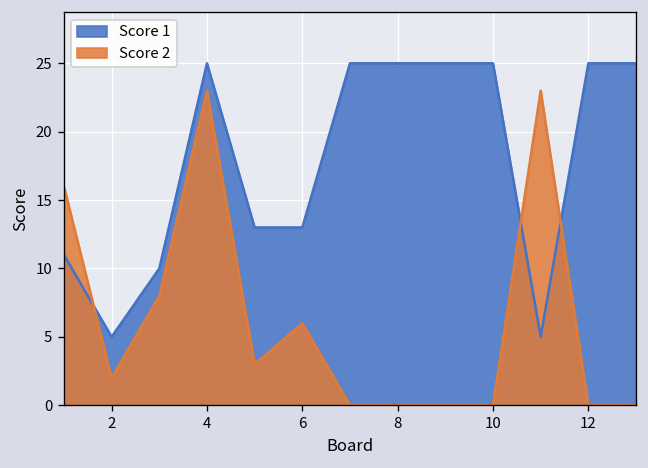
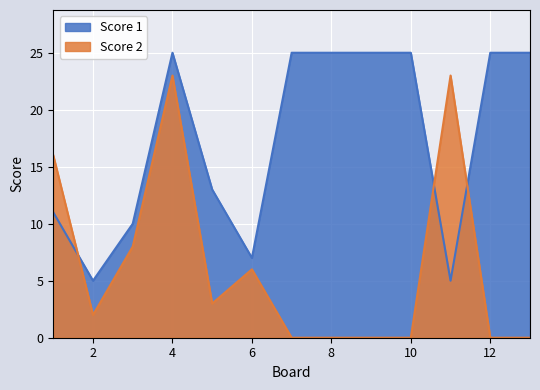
Score 1, 6: 13 -> 7
